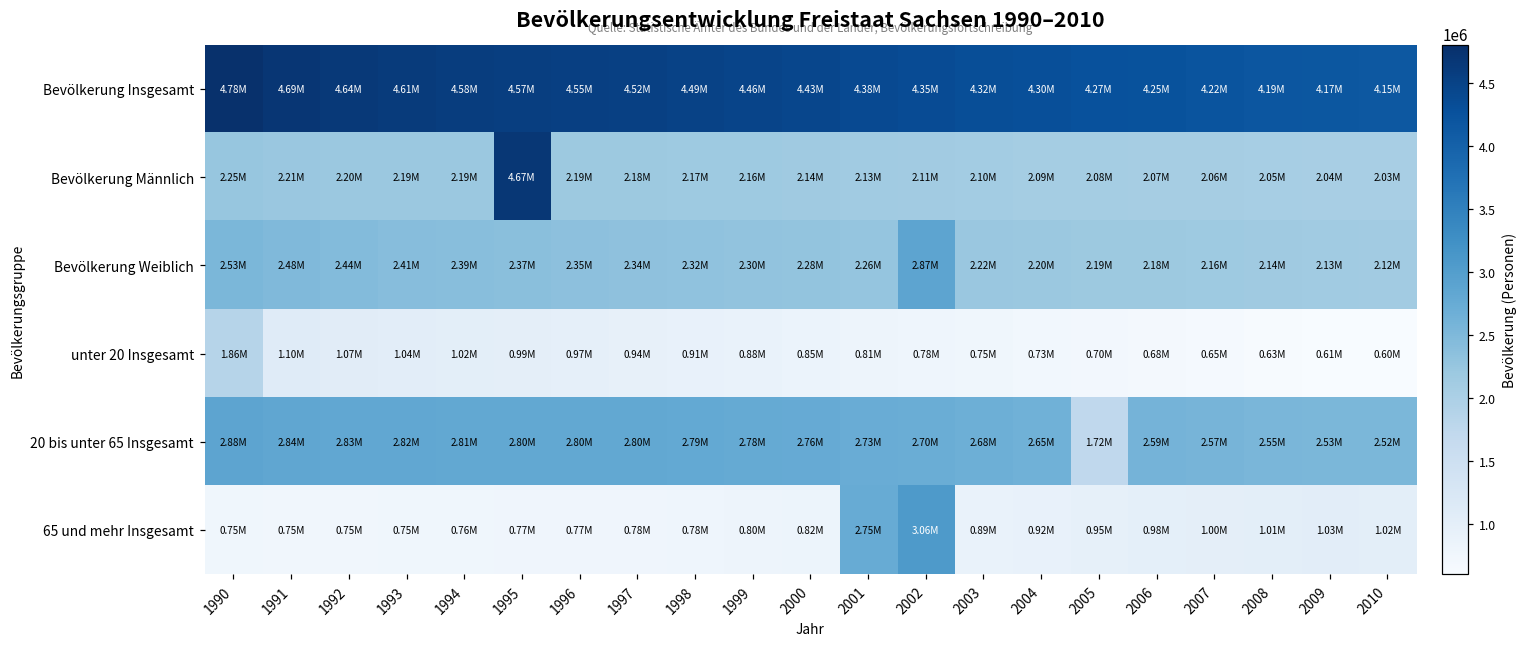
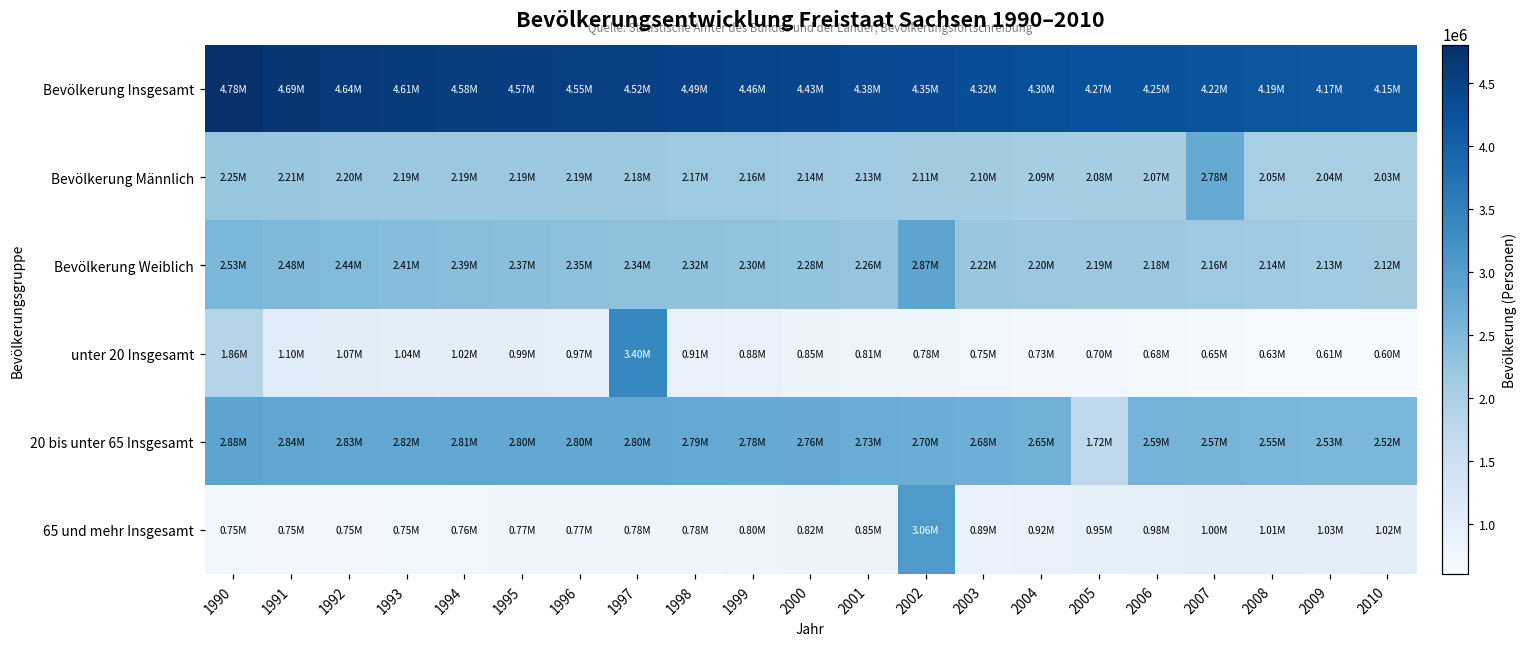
Bevölkerung Männlich, 1995: 4.67M -> 2.19M
Bevölkerung Männlich, 2007: 2.06M -> 2.78M
unter 20 Insgesamt, 1997: 0.94M -> 3.40M
65 und mehr Insgesamt, 2001: 2.75M -> 0.85M
